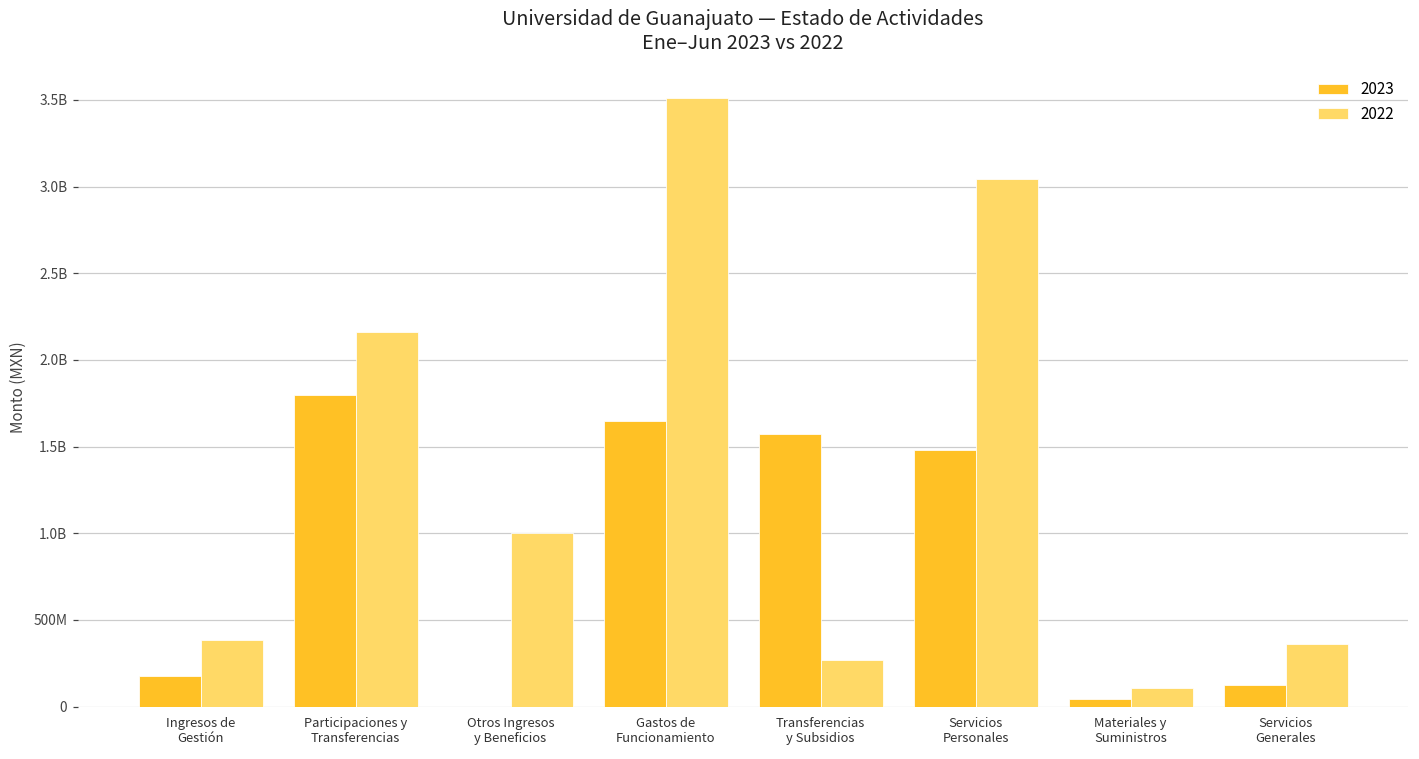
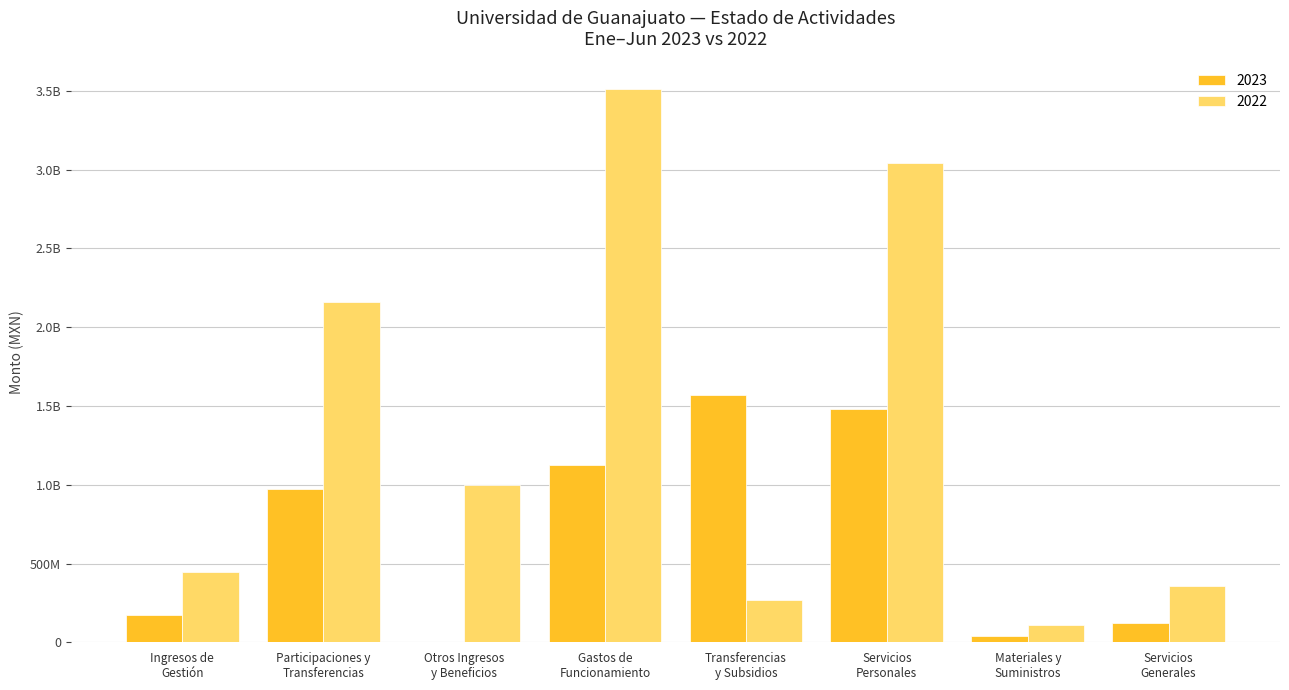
2022, Ingresos de Gestión: 380000000 -> 450000000
2023, Participaciones y Transferencias: 1800000000 -> 970000000
2023, Gastos de Funcionamiento: 1650000000 -> 1130000000
